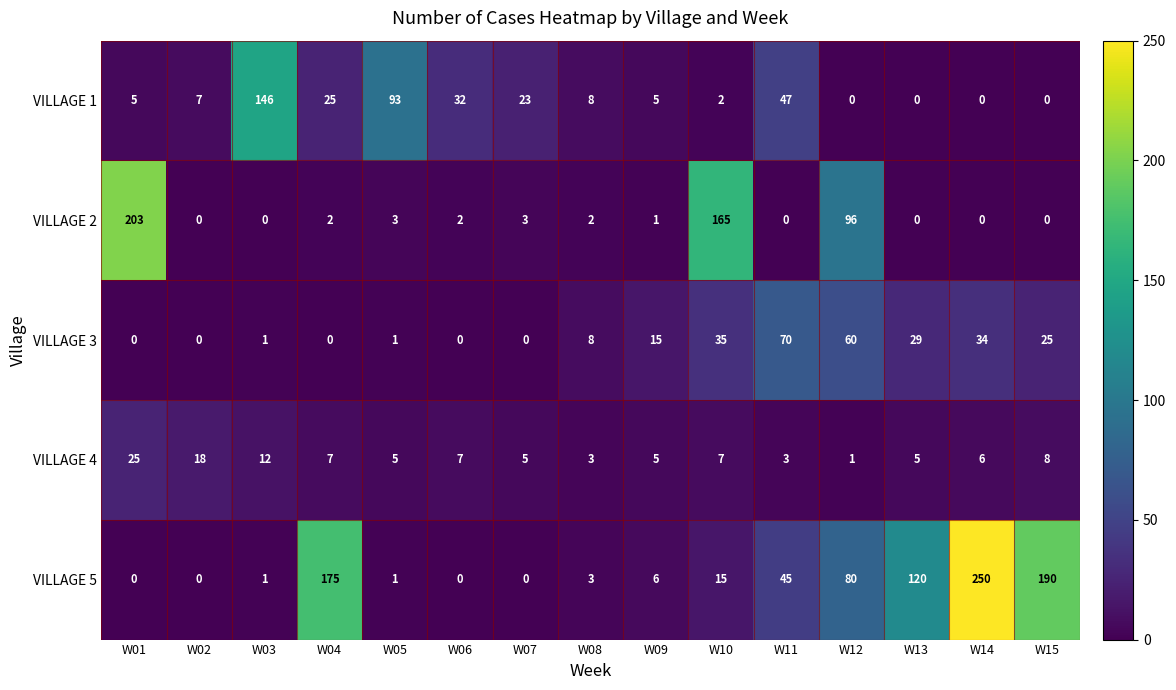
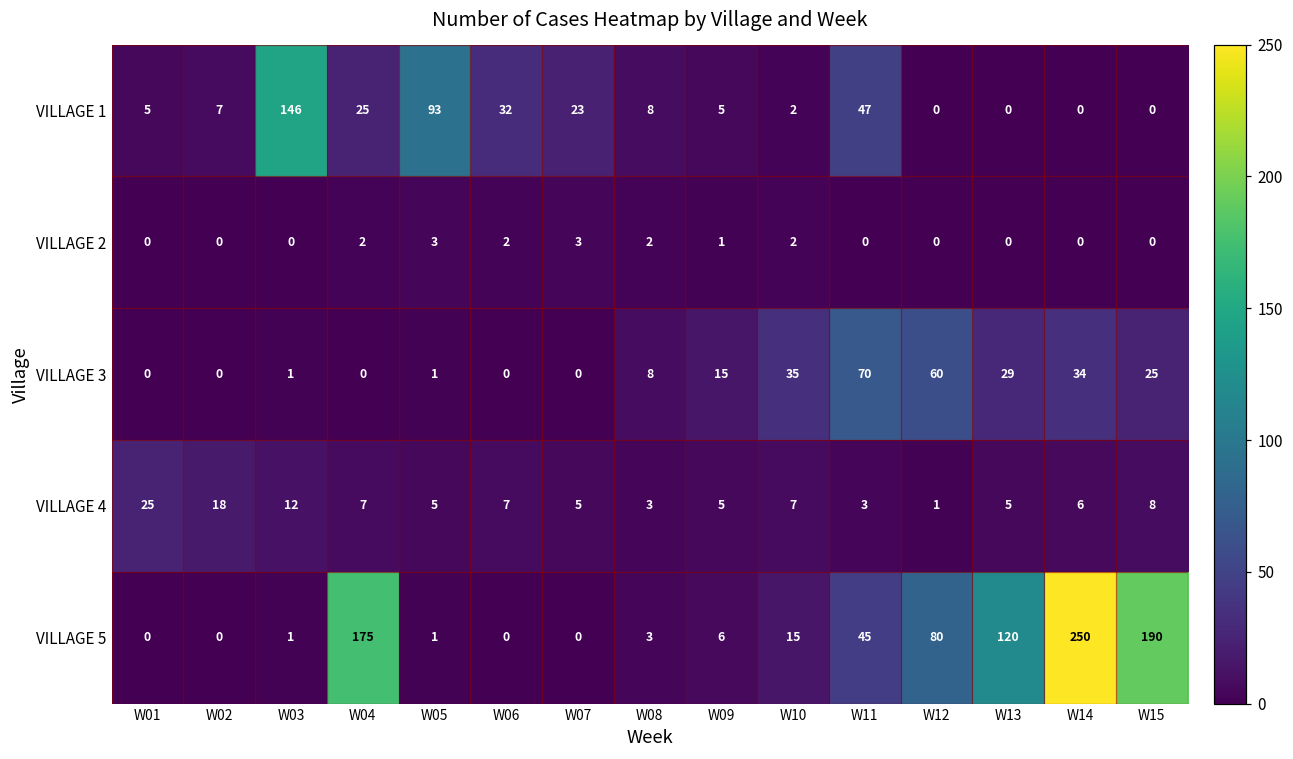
VILLAGE 2, W01: 203 -> 0
VILLAGE 2, W10: 165 -> 2
VILLAGE 2, W12: 96 -> 0
